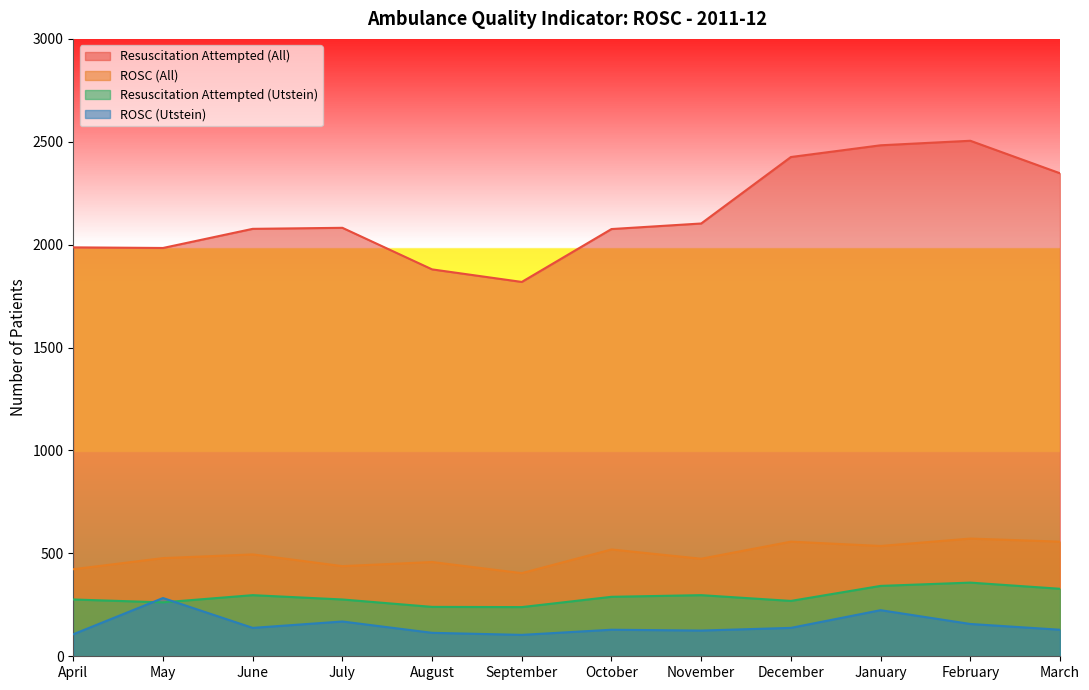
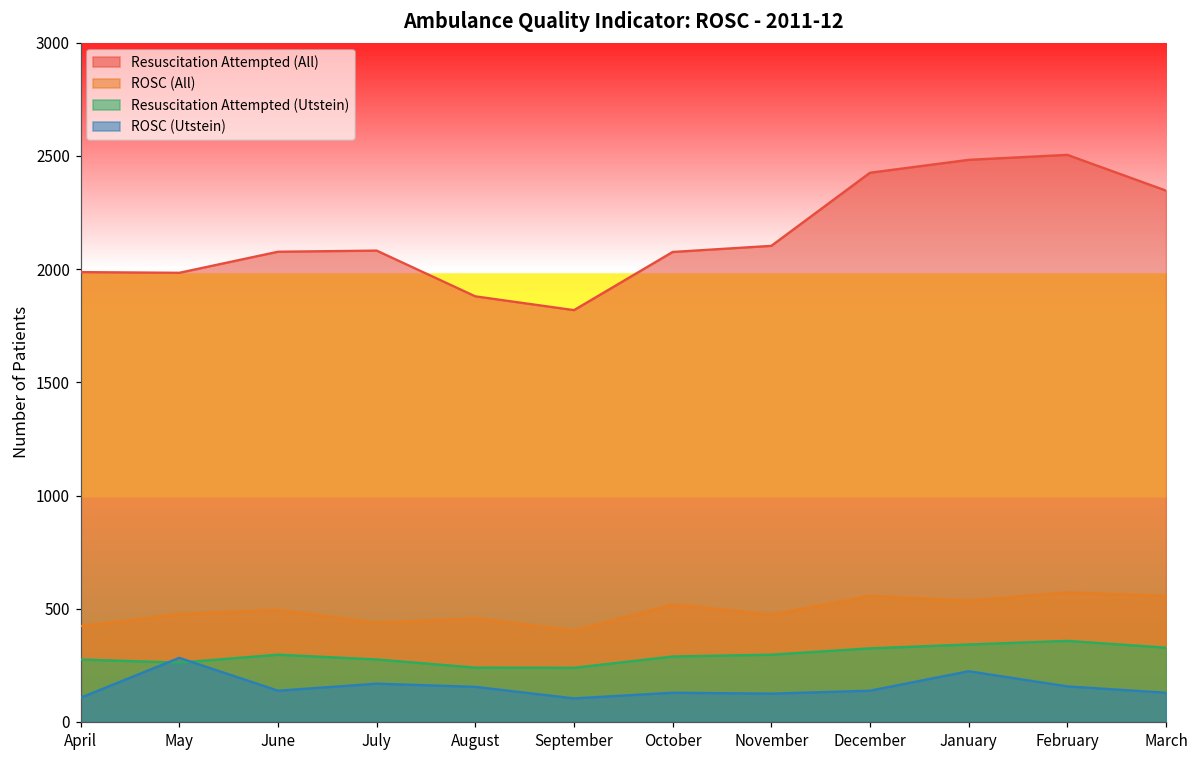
ROSC (Utstein), August: 110 -> 160
Resuscitation Attempted (Utstein), December: 270 -> 330
